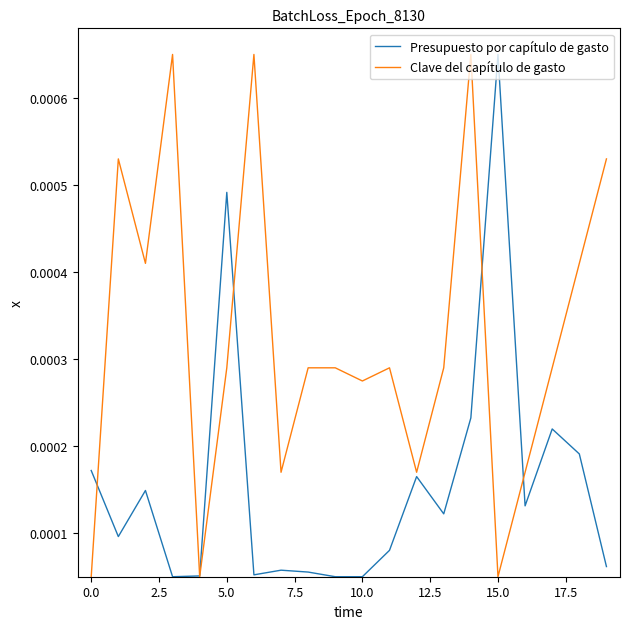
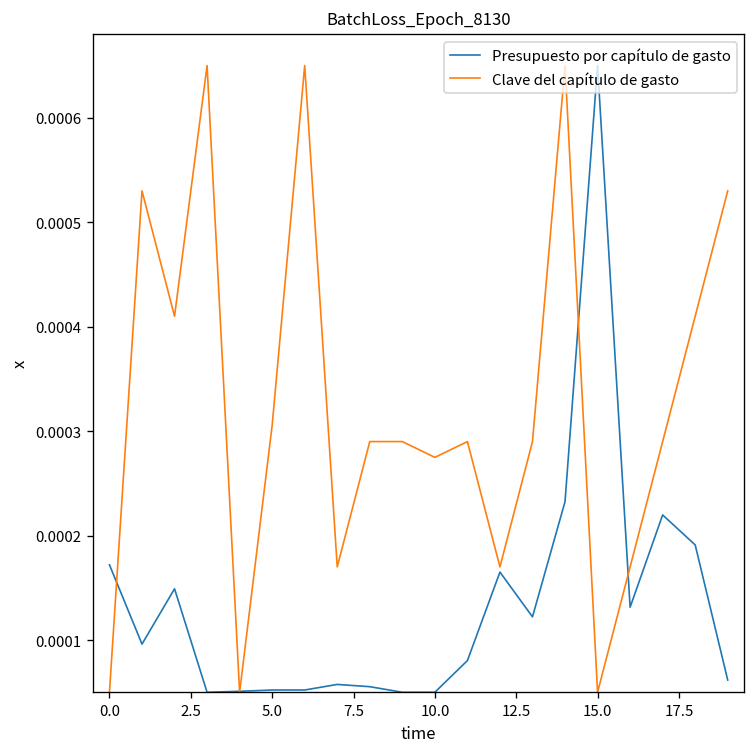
Presupuesto por capítulo de gasto, 5.0: 0.00049 -> 0.00005
Clave del capítulo de gasto, 5.0: 0.00029 -> 0.00031
